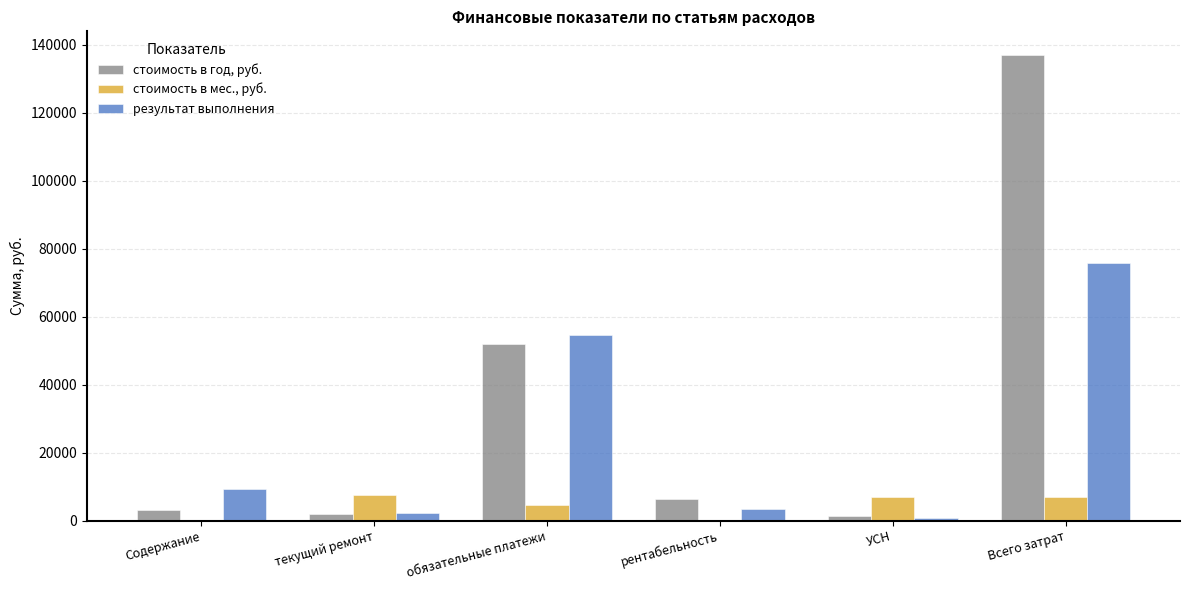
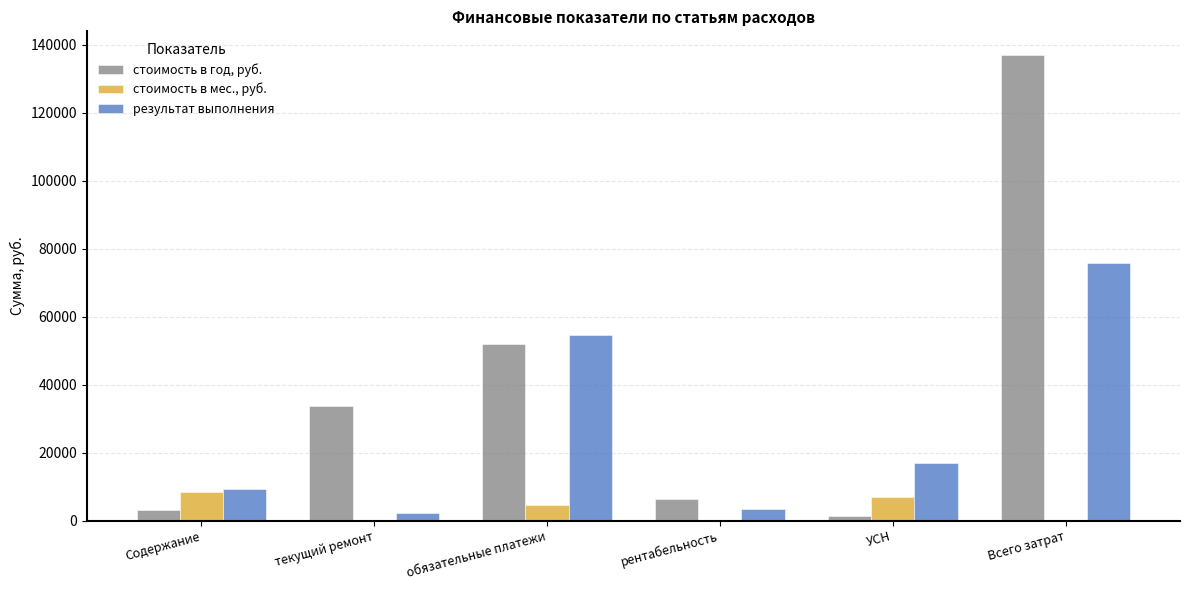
стоимость в мес., руб., Содержание: 0 -> 8000
стоимость в год, руб., текущий ремонт: 2000 -> 34000
стоимость в мес., руб., текущий ремонт: 7000 -> 0
результат выполнения, УСН: 1000 -> 17000
стоимость в мес., руб., Всего затрат: 7000 -> 0
